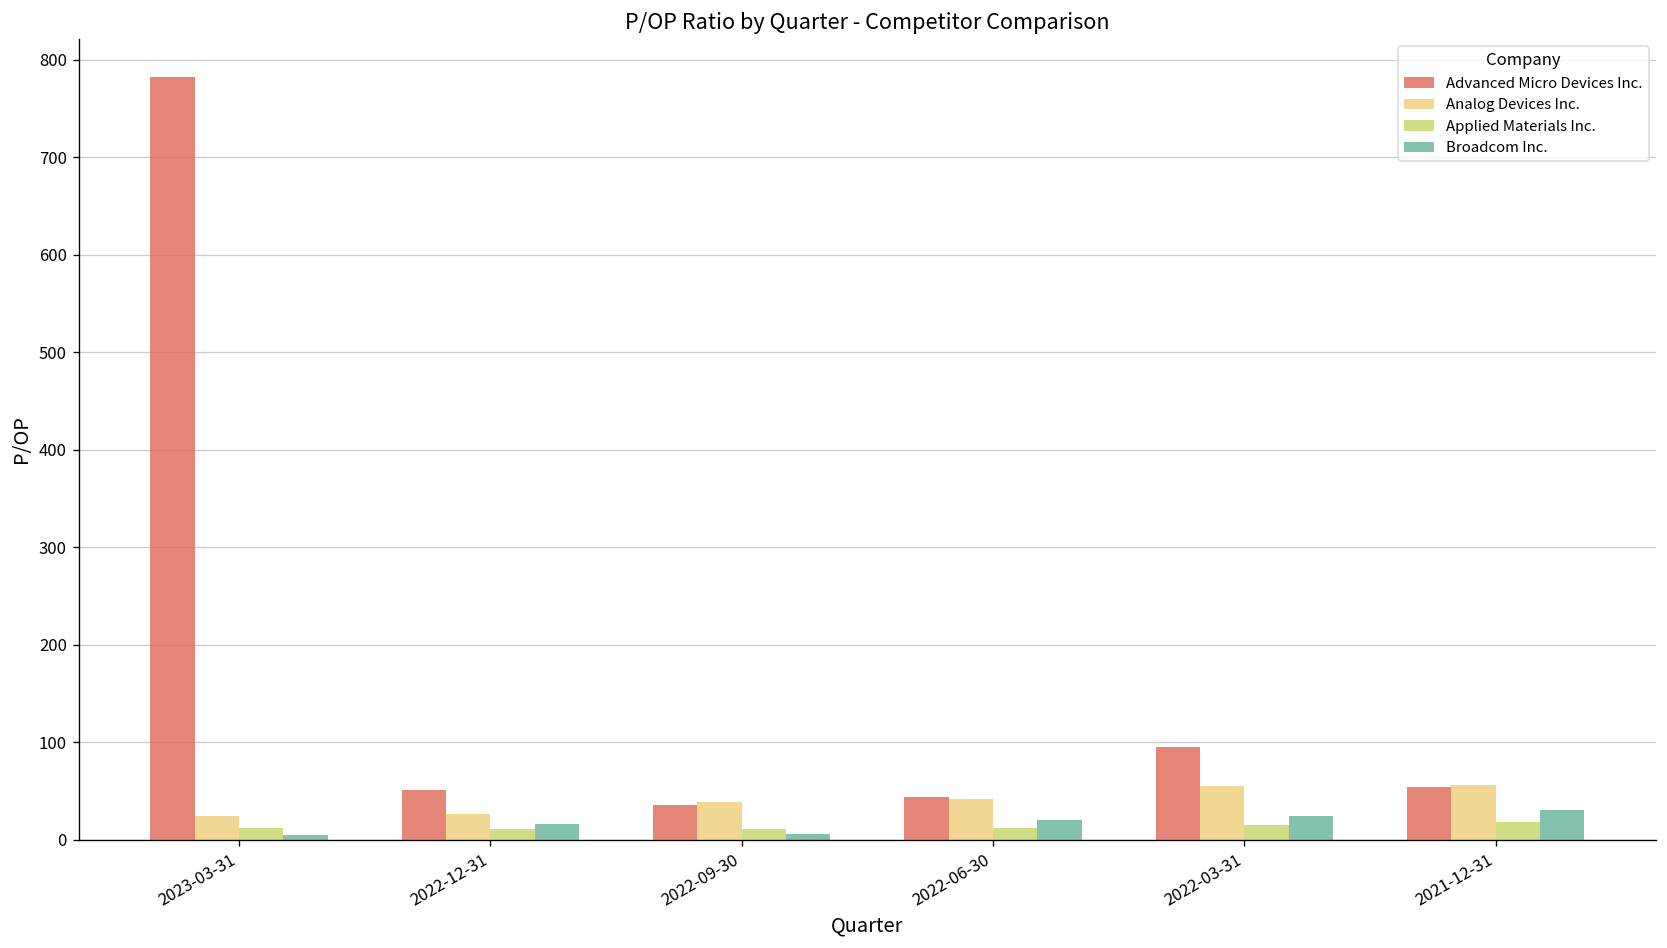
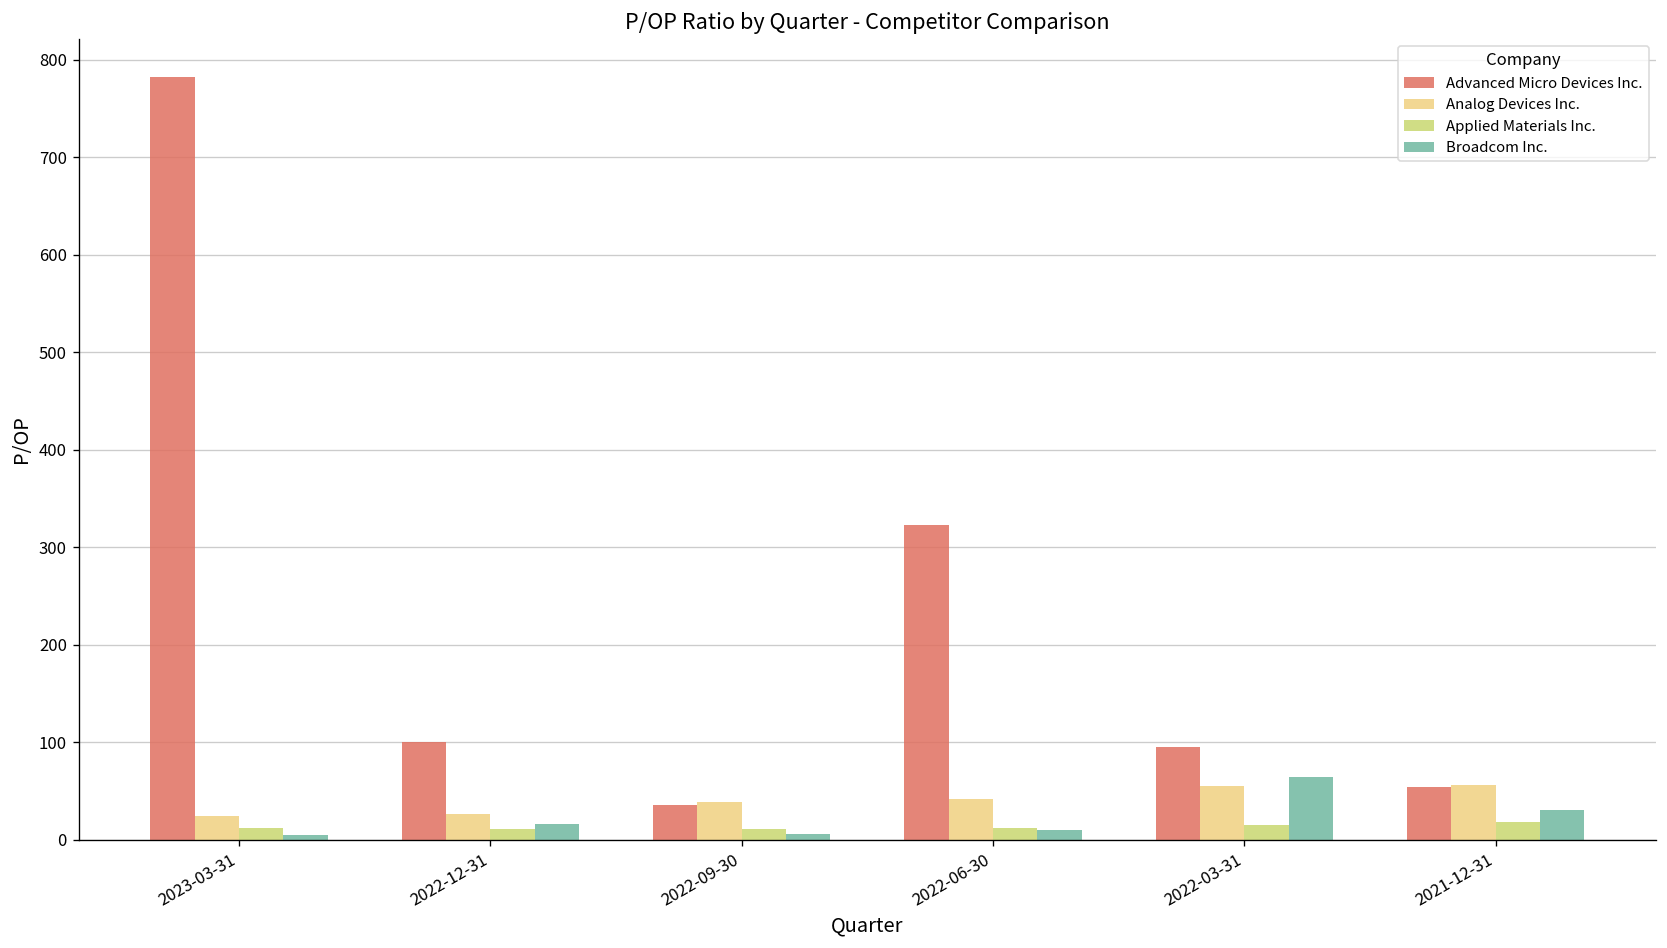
Advanced Micro Devices Inc., 2022-12-31: 50 -> 100
Advanced Micro Devices Inc., 2022-06-30: 40 -> 320
Broadcom Inc., 2022-06-30: 20 -> 10
Broadcom Inc., 2022-03-31: 20 -> 60
